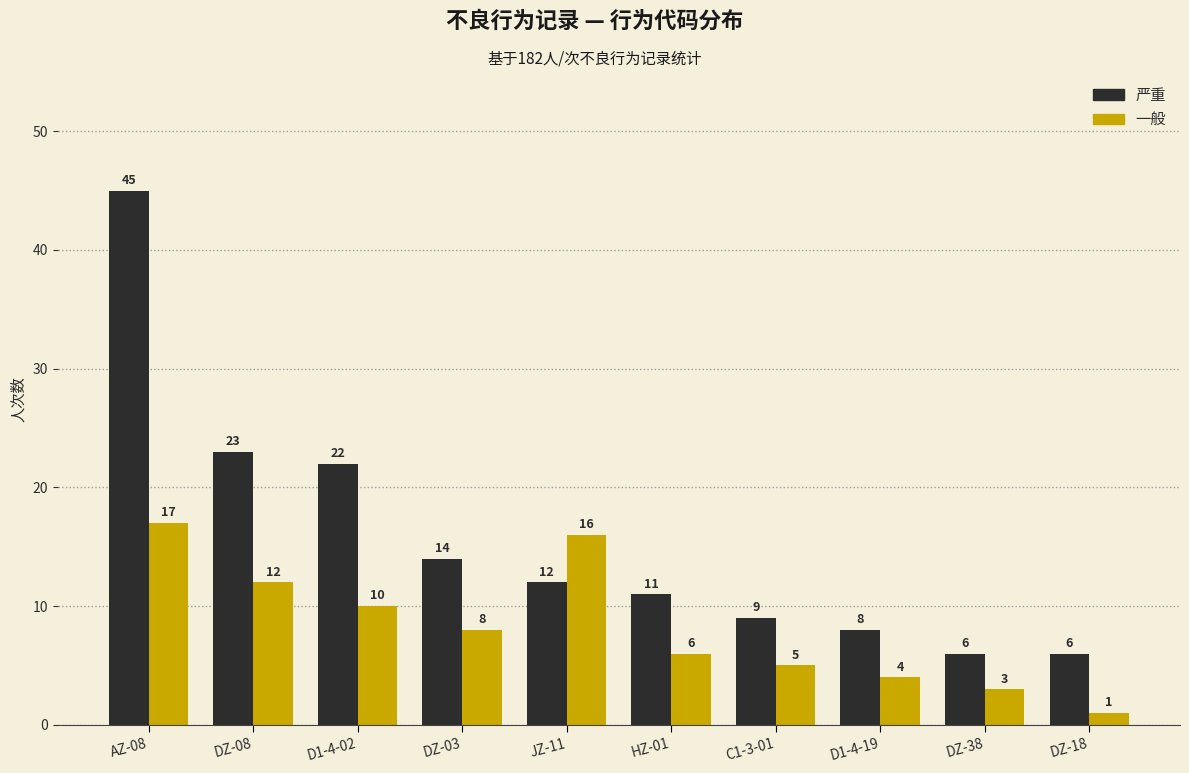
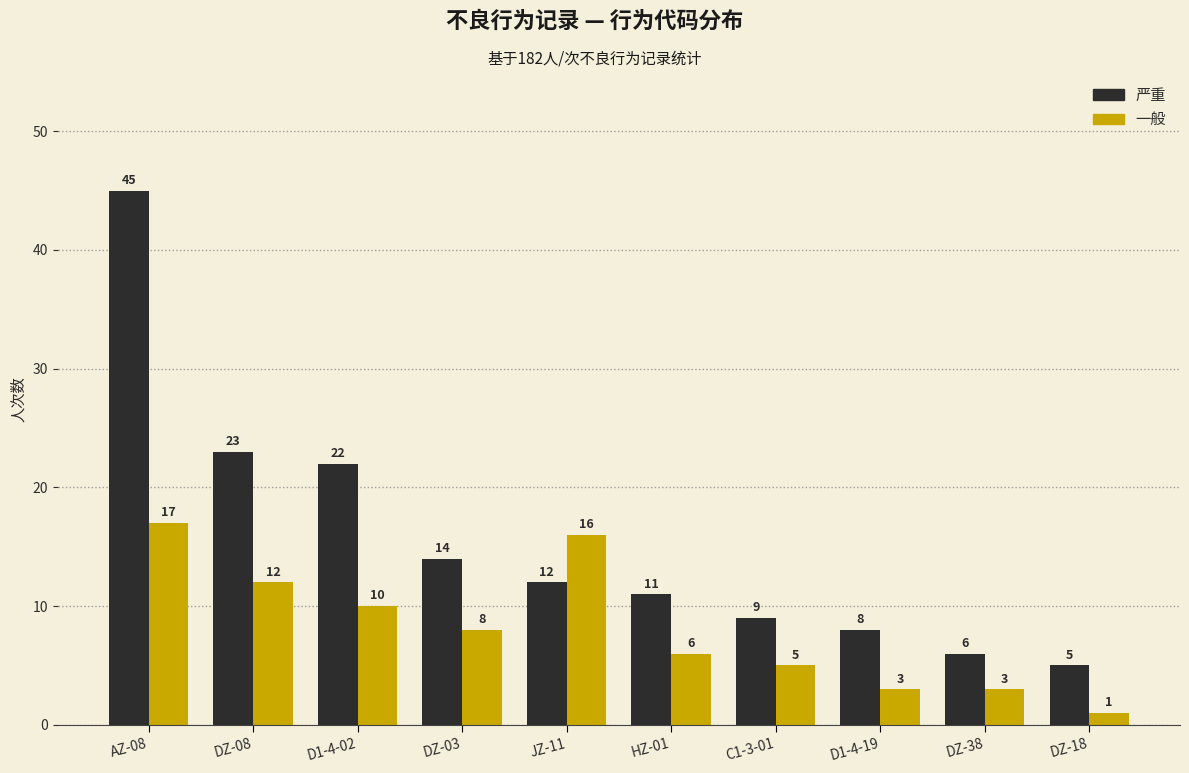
一般, D1-4-19: 4 -> 3
严重, DZ-18: 6 -> 5
